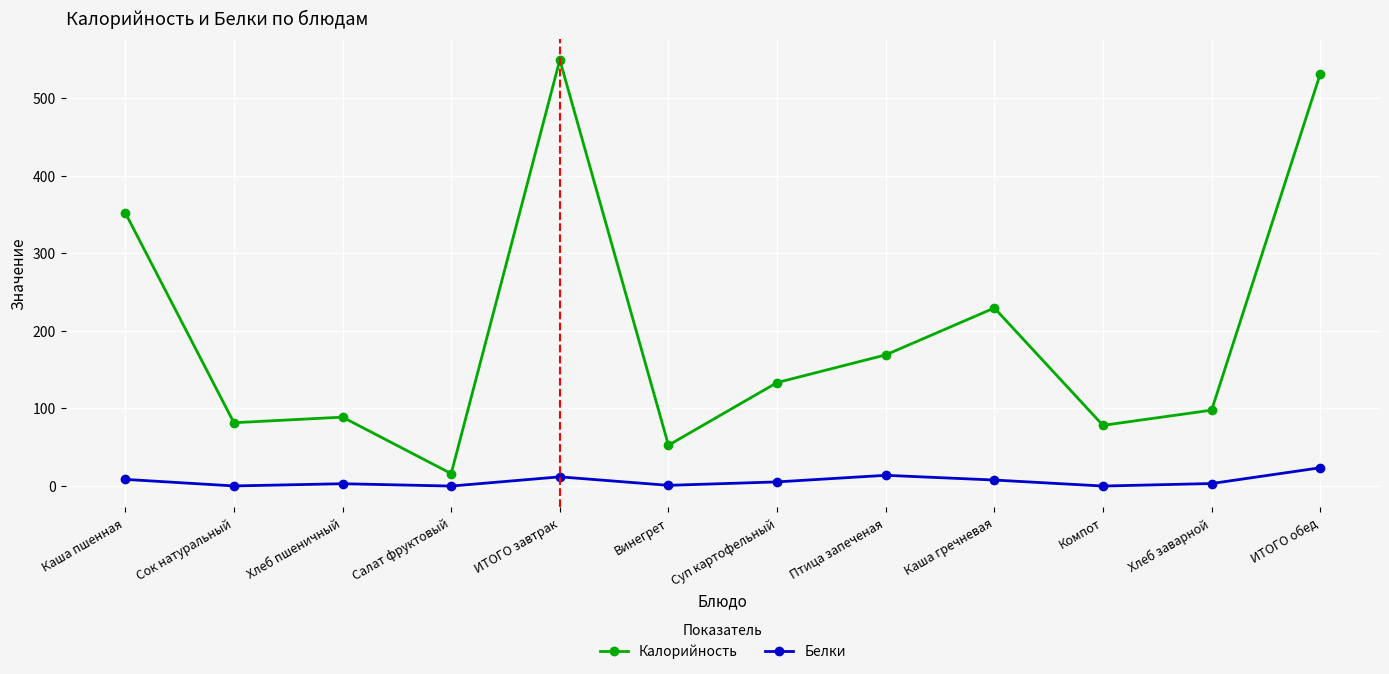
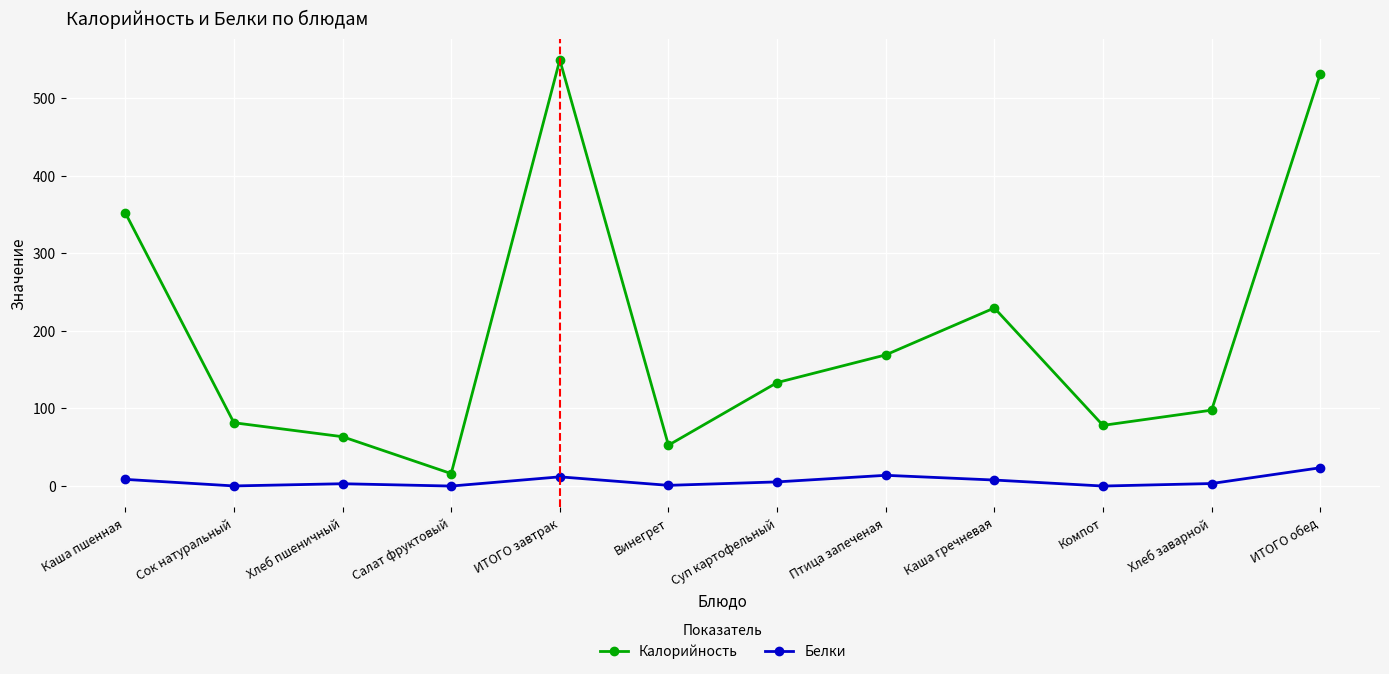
Калорийность, Хлеб пшеничный: 90 -> 60
